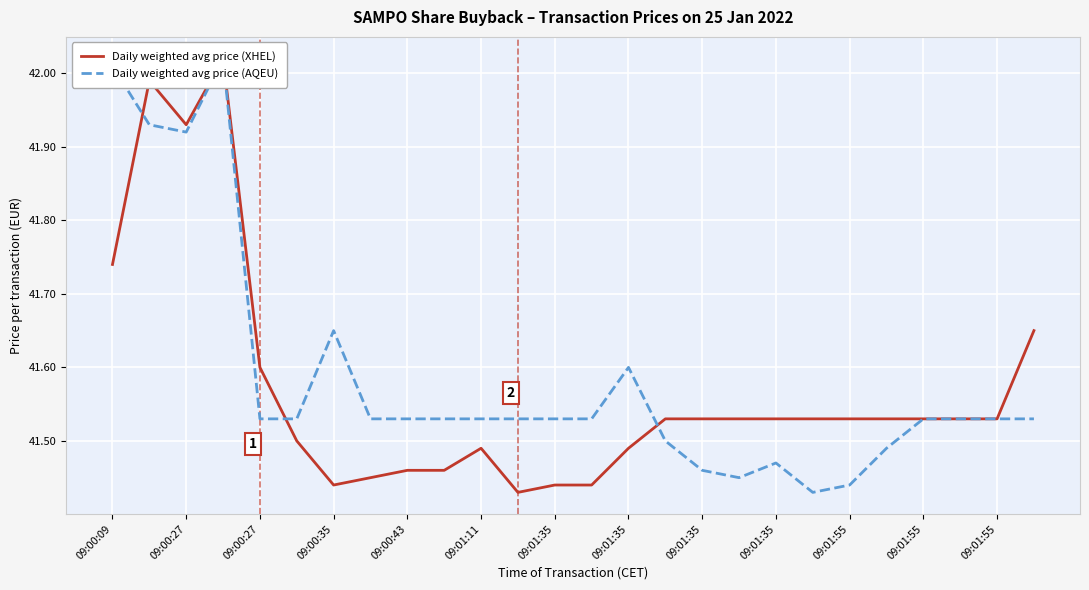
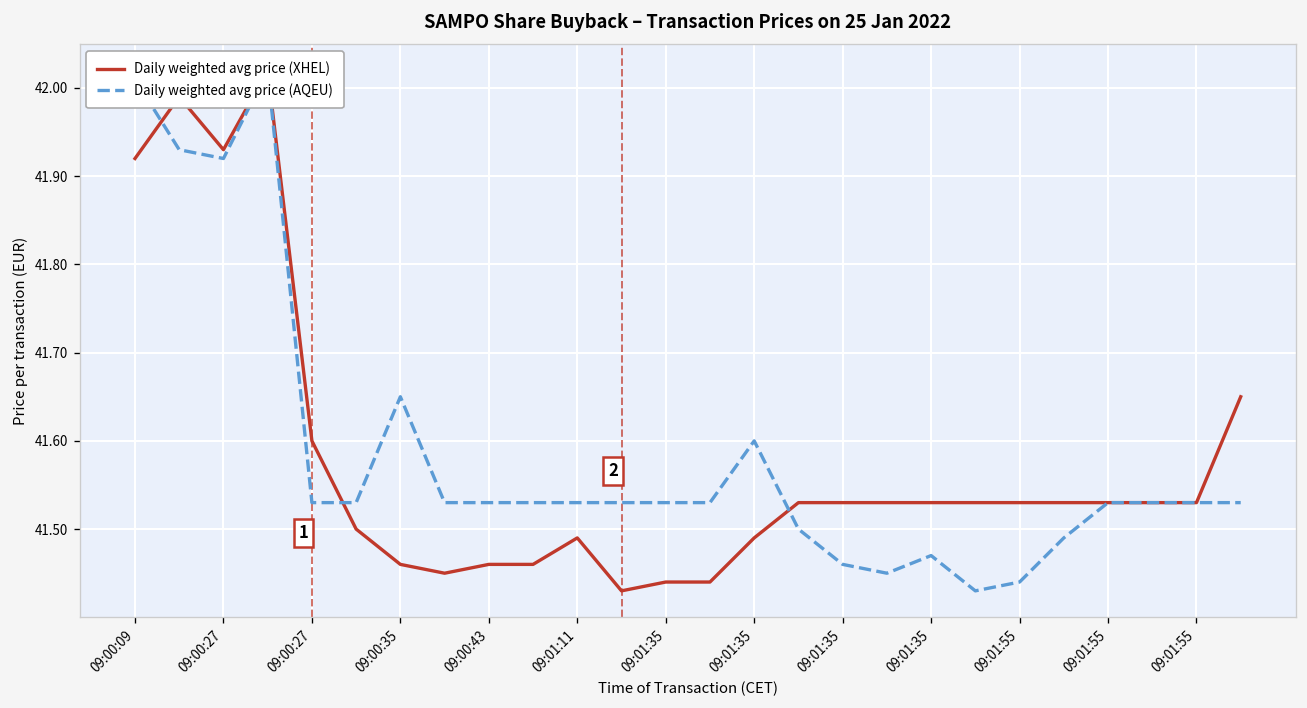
Daily weighted avg price (XHEL), 09:00:09: 41.74 -> 41.92
Daily weighted avg price (XHEL), 09:00:35: 41.44 -> 41.46
